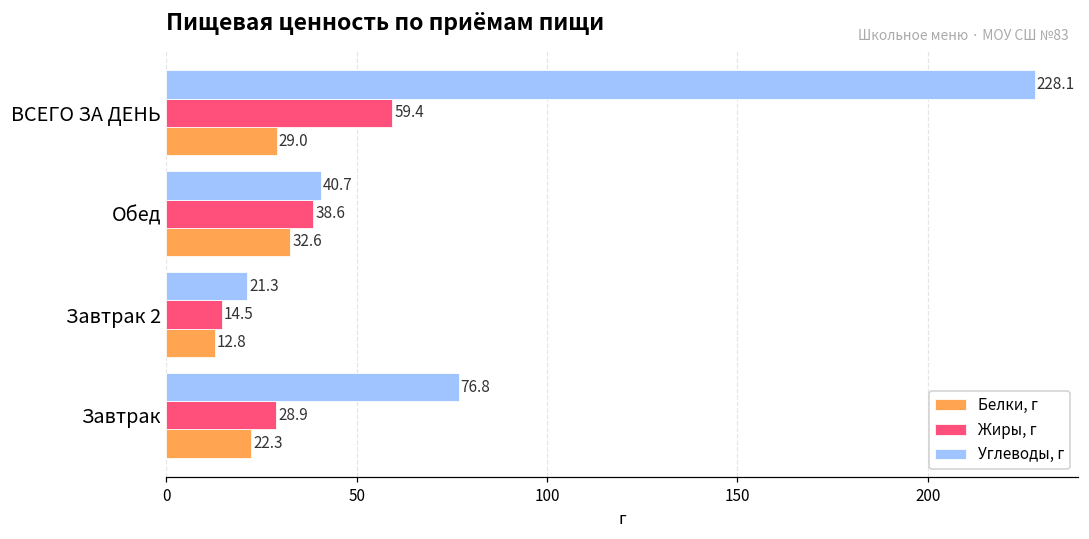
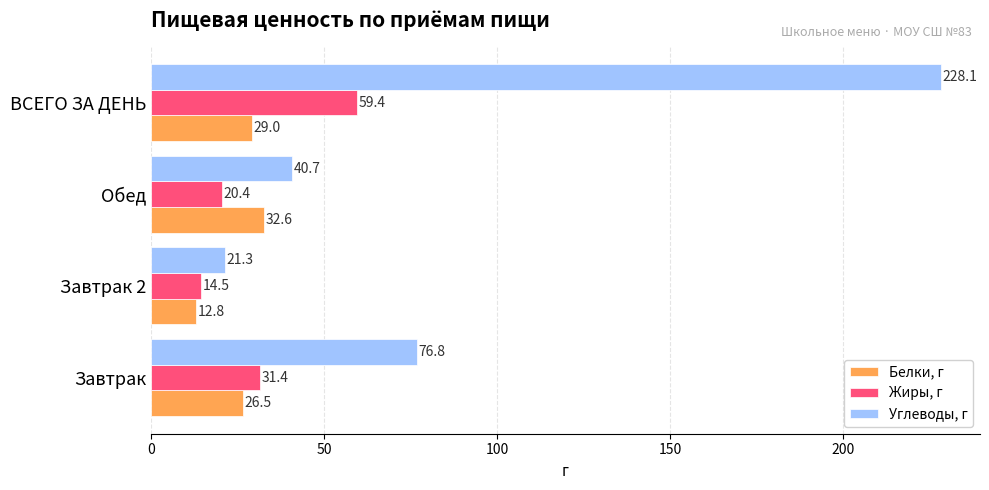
Жиры, г, Обед: 38.6 -> 20.4
Жиры, г, Завтрак: 28.9 -> 31.4
Белки, г, Завтрак: 22.3 -> 26.5
